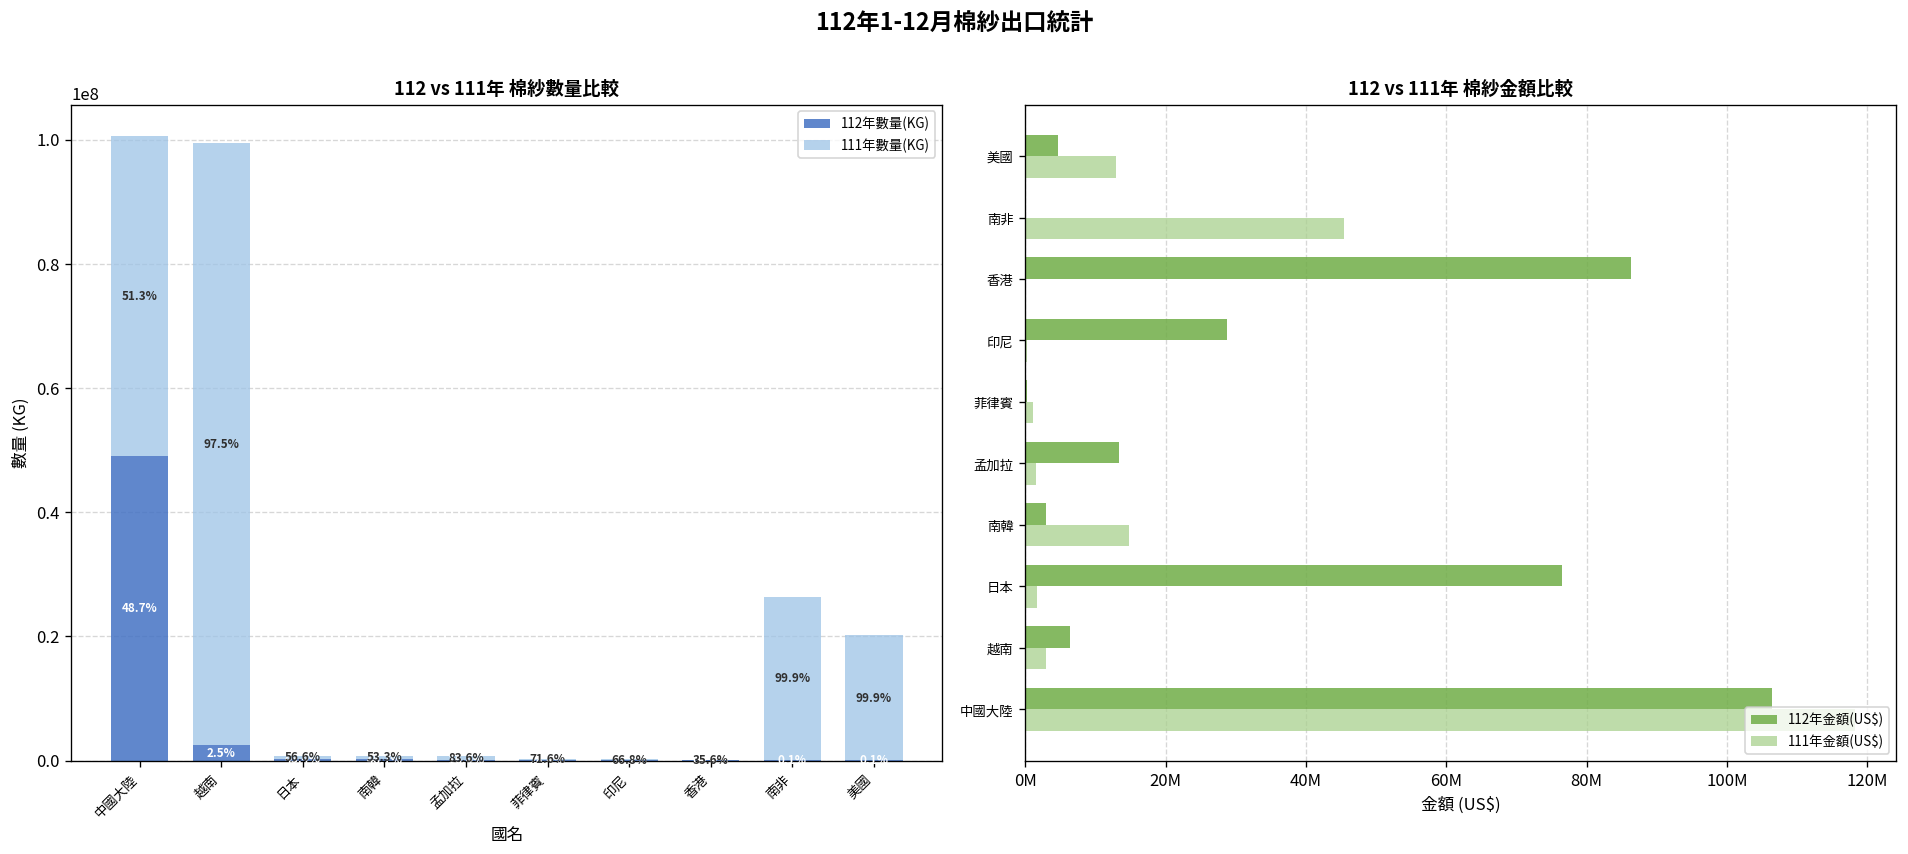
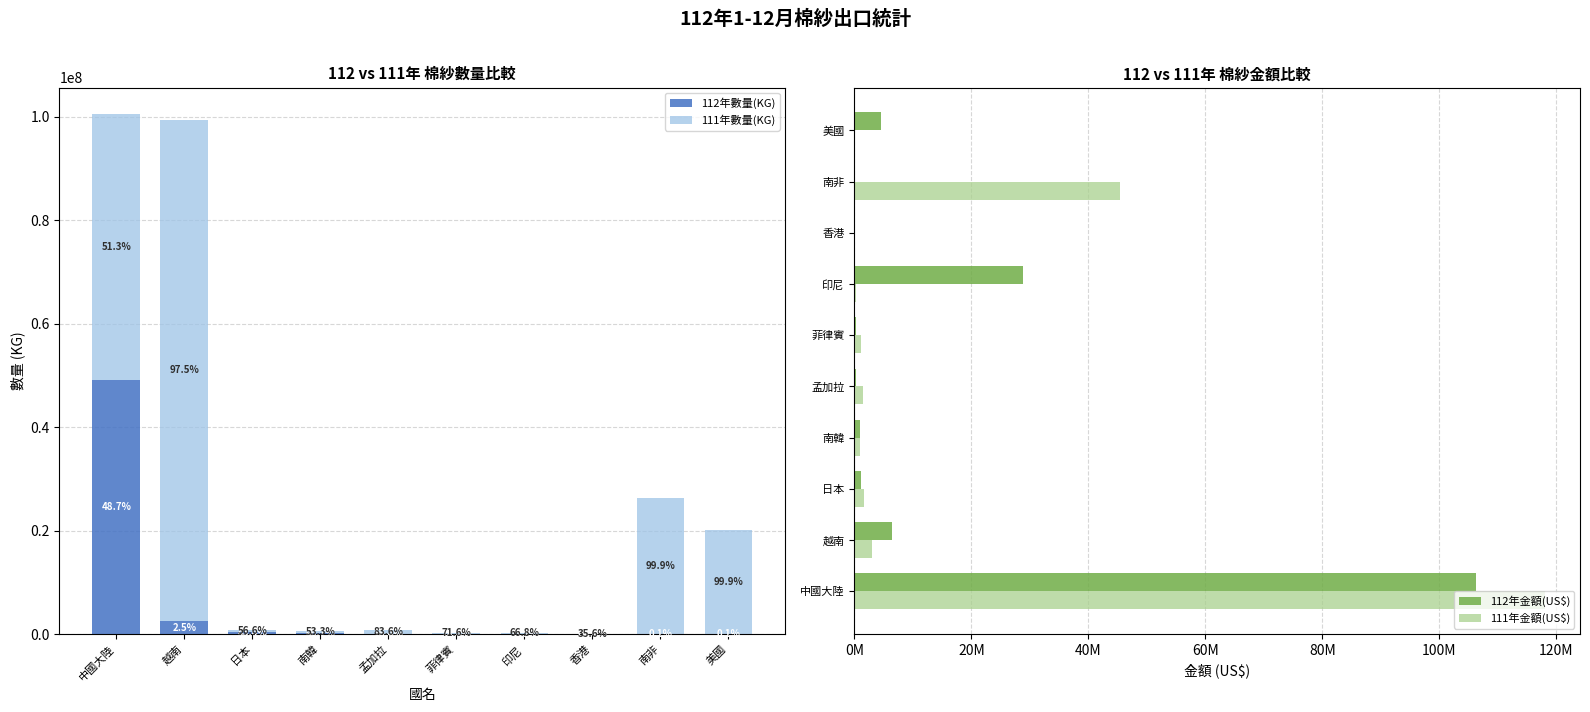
112 vs 111年 棉紗金額比較, 111年金額(US$), 美國: 13000000 -> 0
112 vs 111年 棉紗金額比較, 112年金額(US$), 香港: 86000000 -> 0
112 vs 111年 棉紗金額比較, 112年金額(US$), 孟加拉: 13000000 -> 0
112 vs 111年 棉紗金額比較, 112年金額(US$), 南韓: 3000000 -> 1000000
112 vs 111年 棉紗金額比較, 111年金額(US$), 南韓: 15000000 -> 1000000
112 vs 111年 棉紗金額比較, 112年金額(US$), 日本: 76000000 -> 1000000
